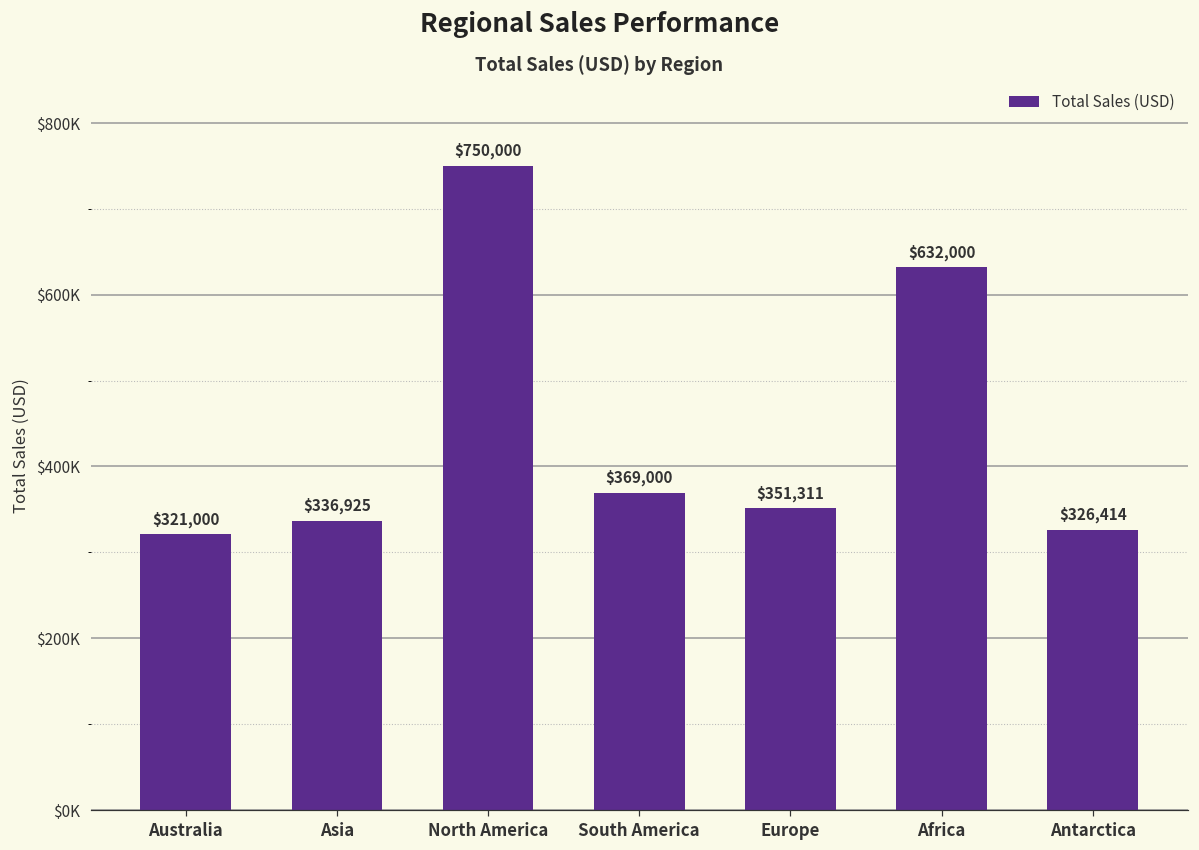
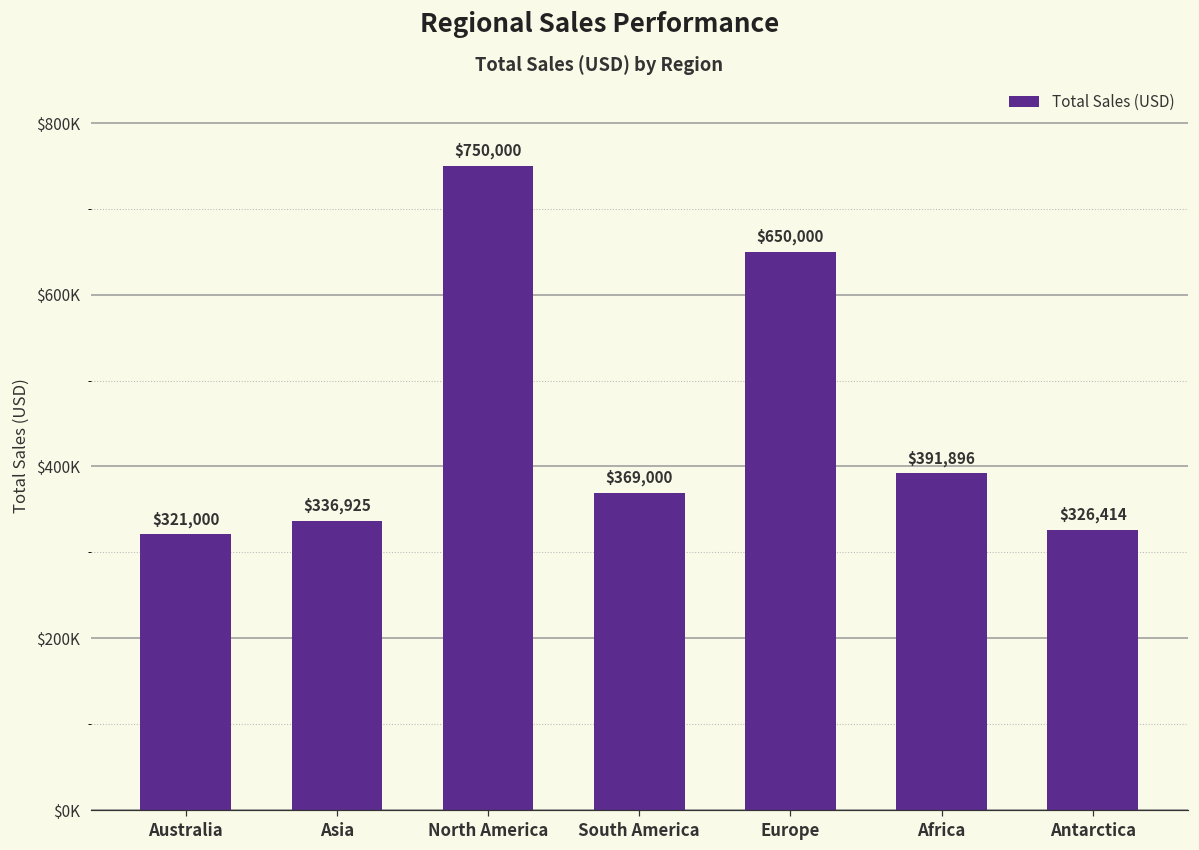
Europe: $351,311 -> $650,000
Africa: $632,000 -> $391,896
